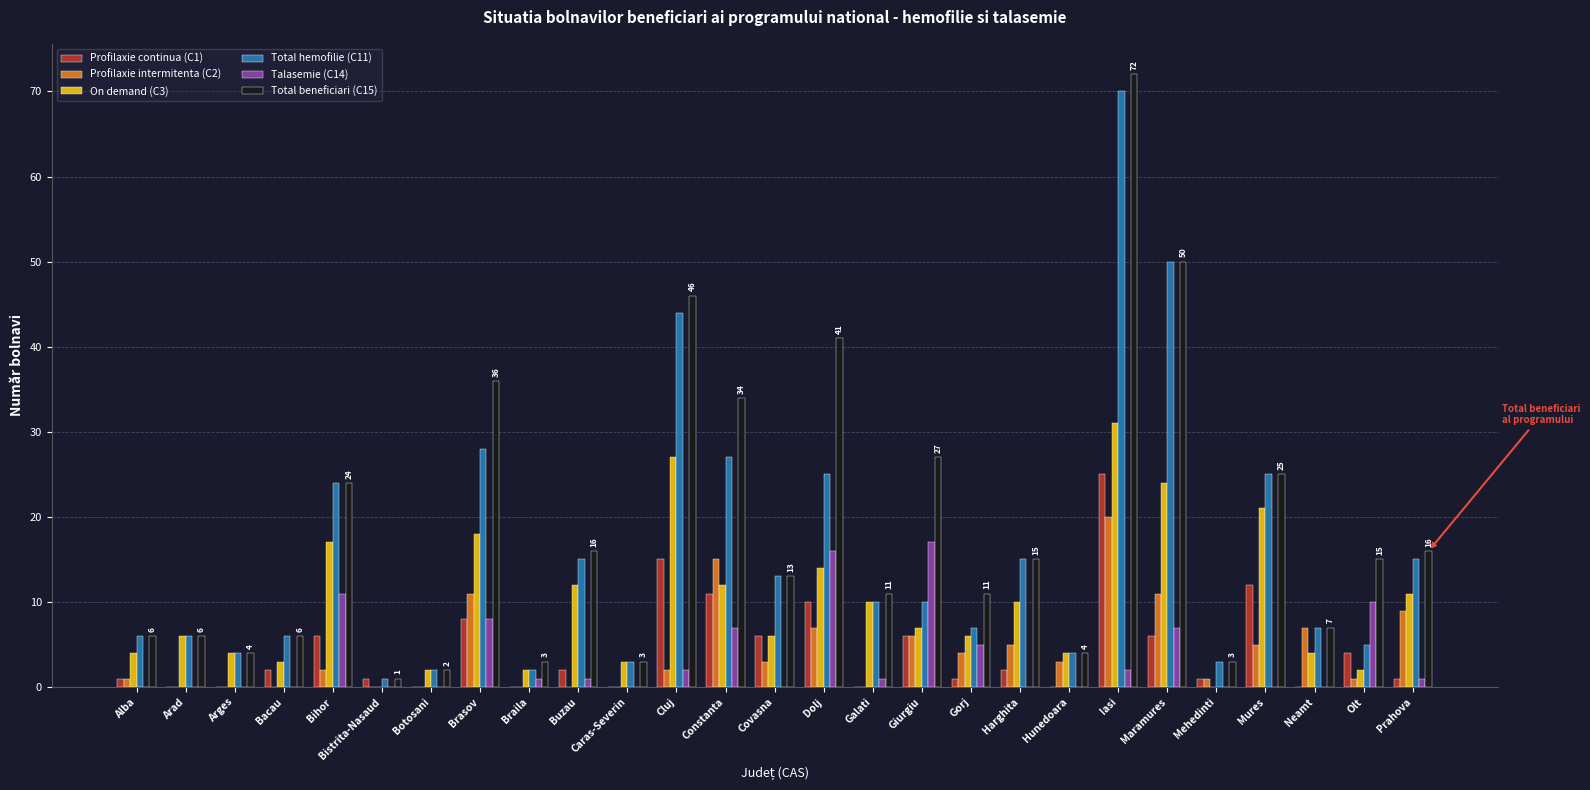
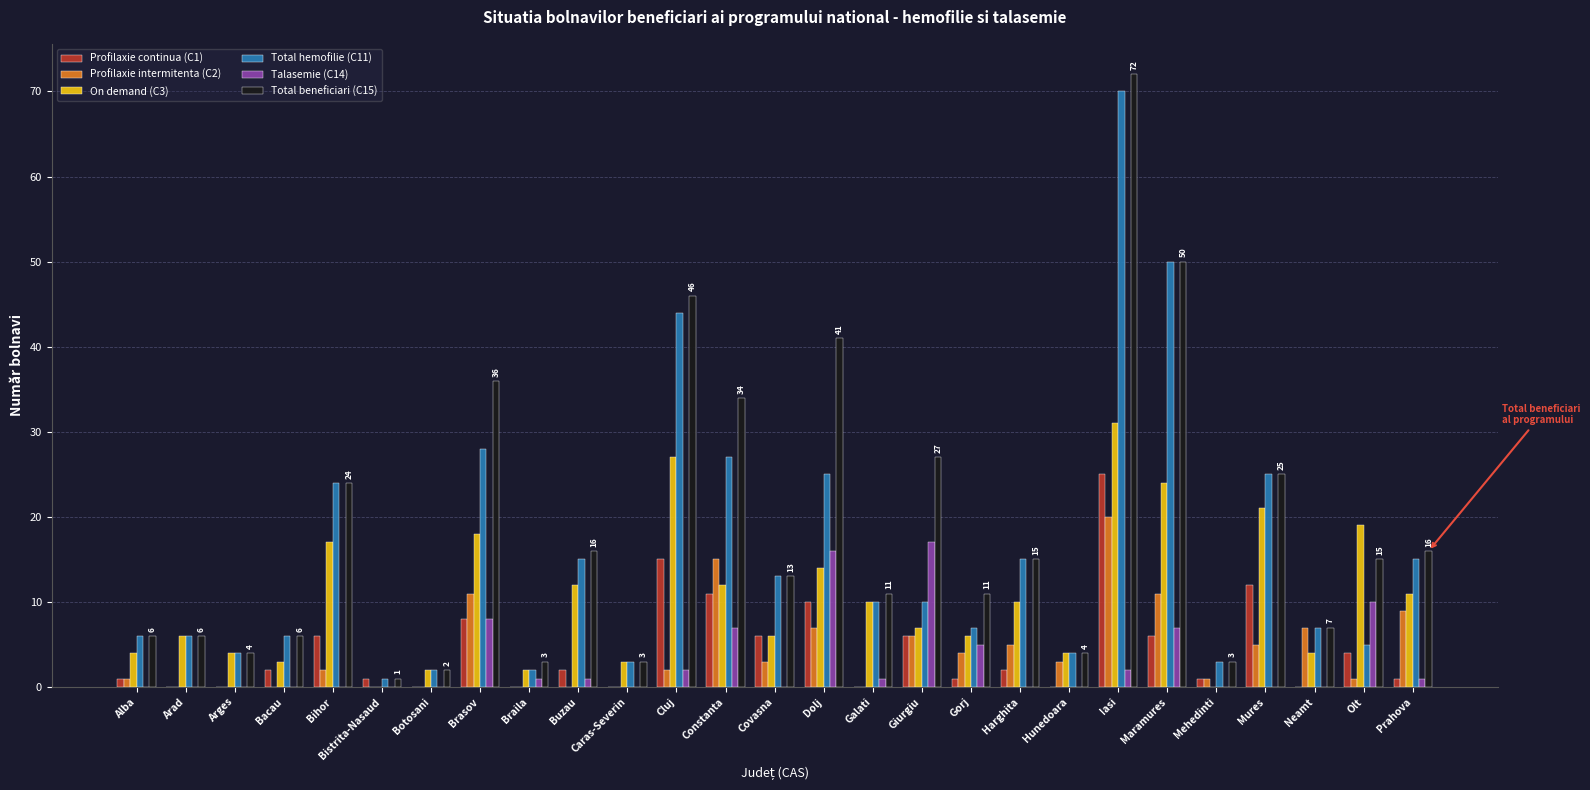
Talasemie (C14), Bihor: 11 -> 0
On demand (C3), Olt: 2 -> 19
